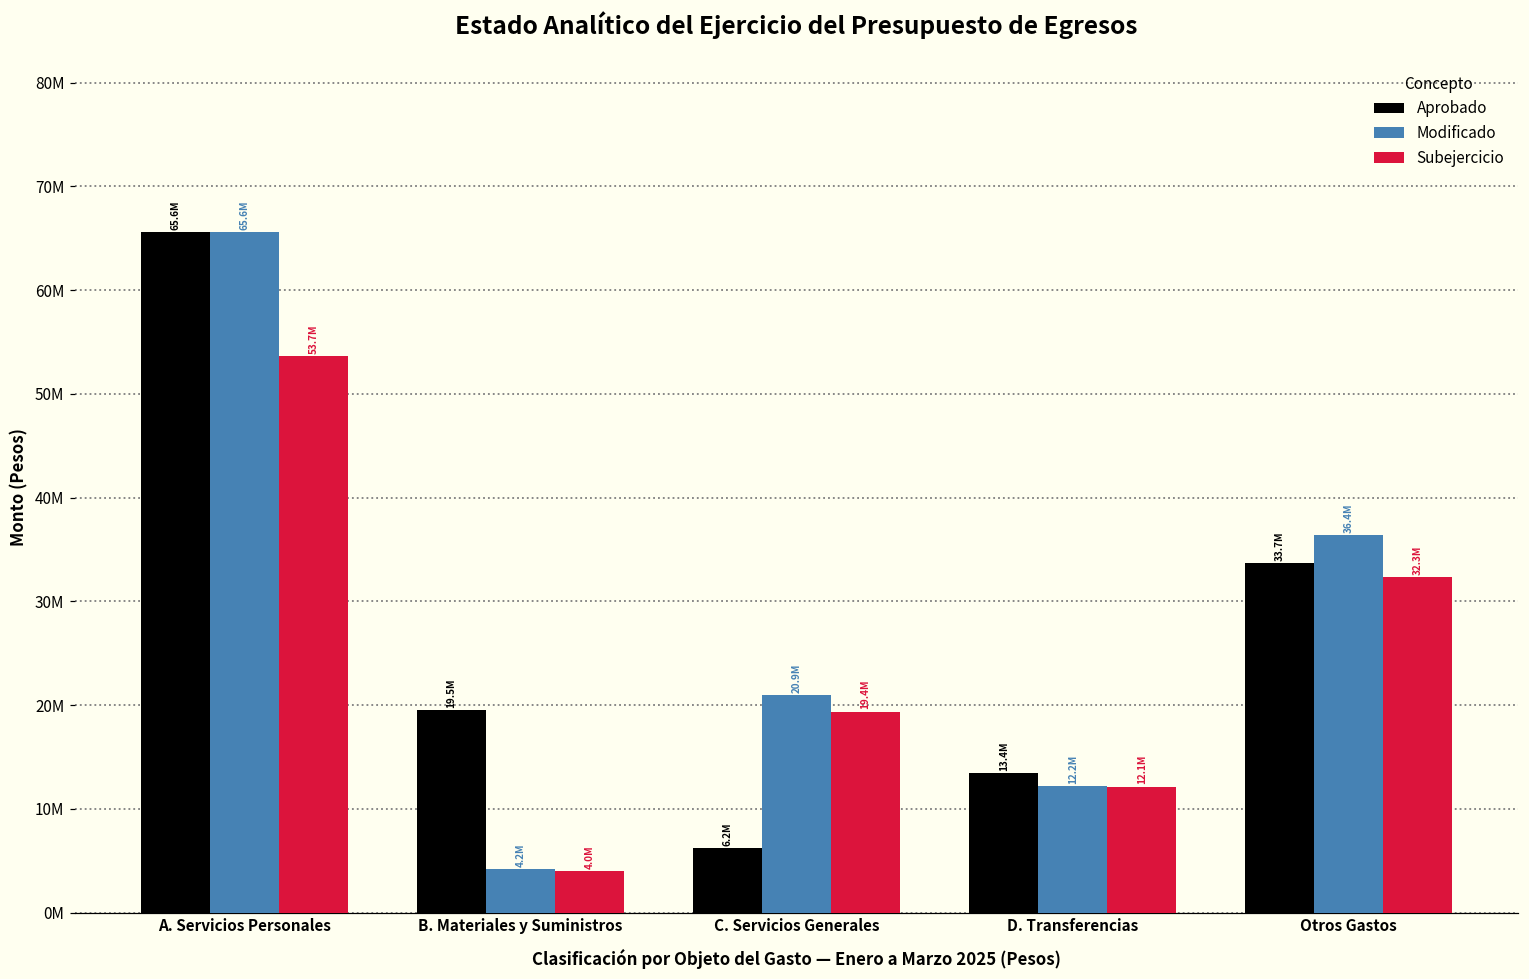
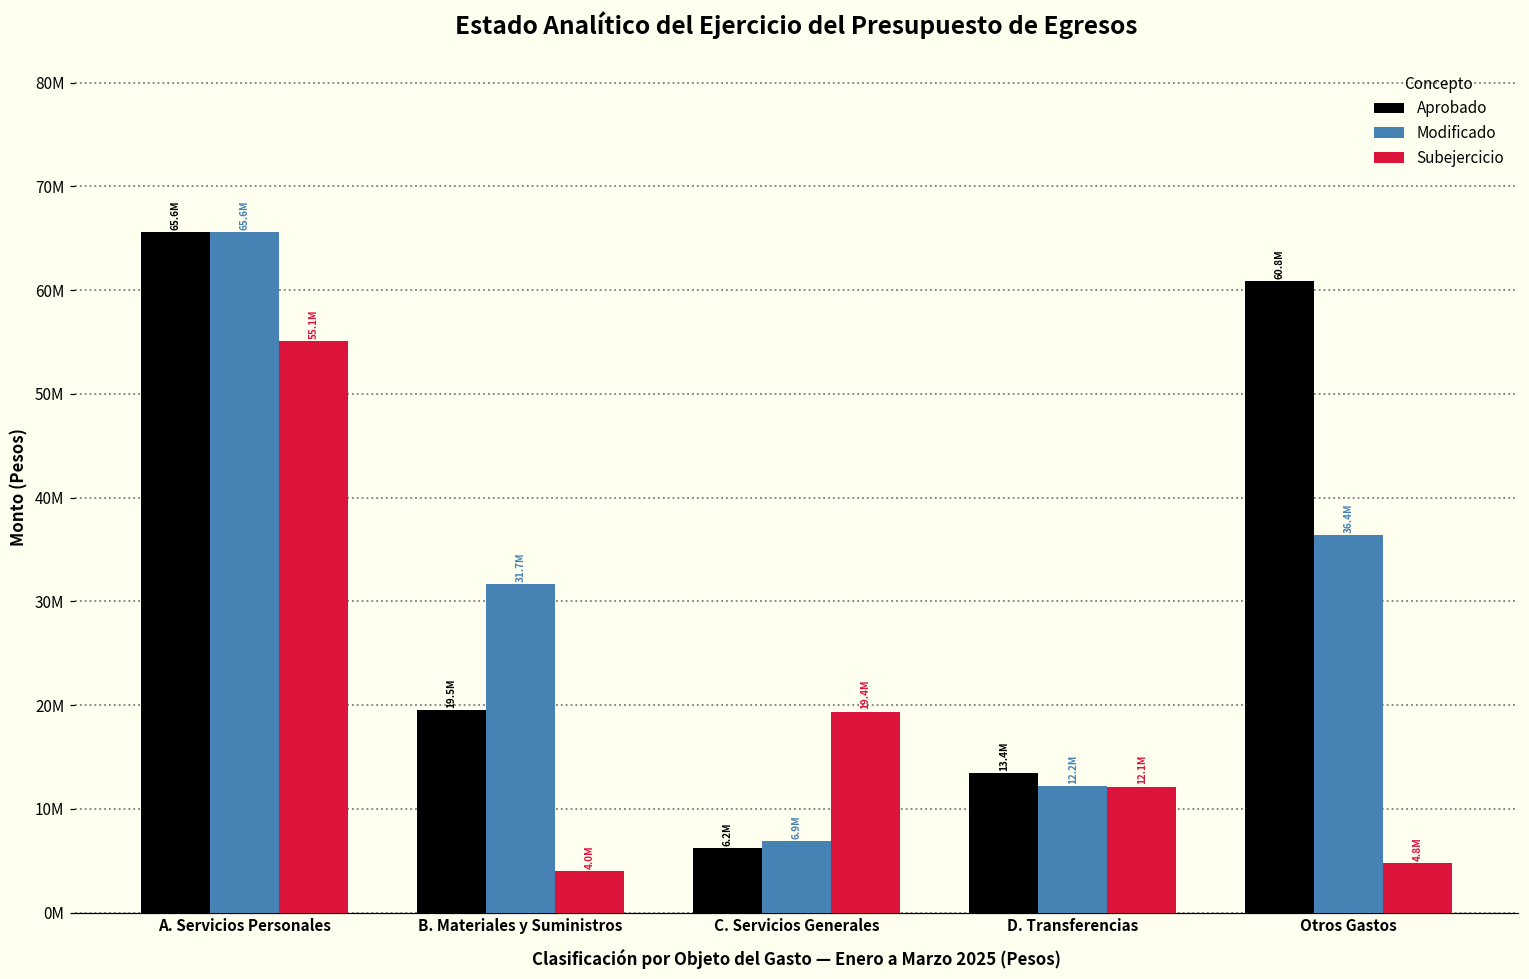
Subejercicio, A. Servicios Personales: 53.7M -> 55.1M
Modificado, B. Materiales y Suministros: 4.2M -> 31.7M
Modificado, C. Servicios Generales: 20.9M -> 6.9M
Aprobado, Otros Gastos: 33.7M -> 60.8M
Subejercicio, Otros Gastos: 32.3M -> 4.8M
